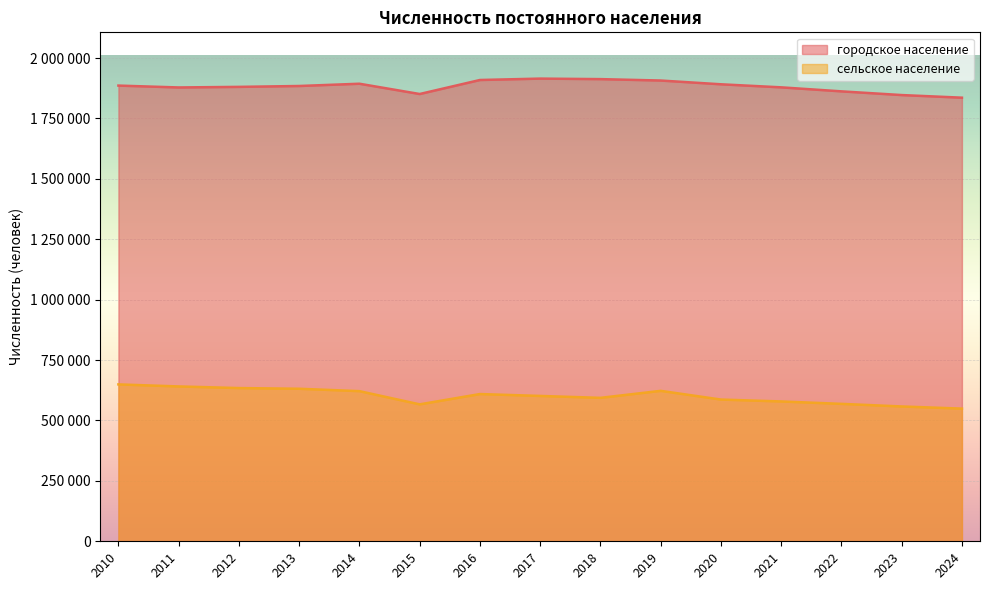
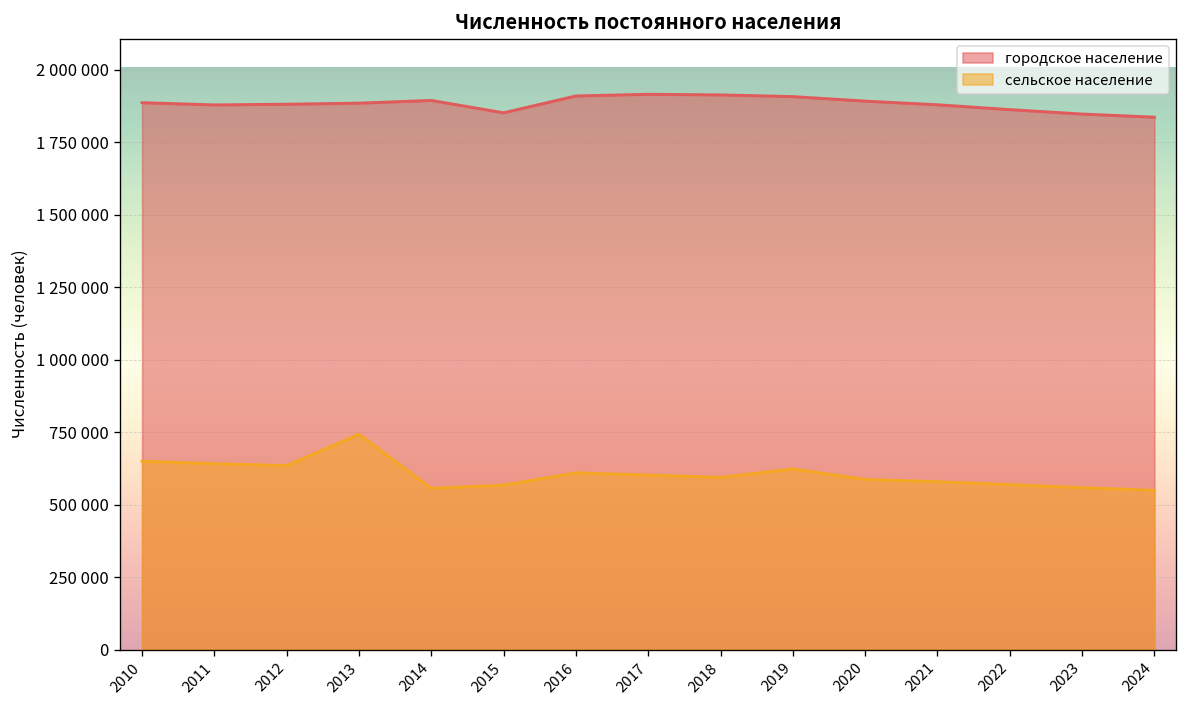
сельское население, 2013: 630000 -> 740000
сельское население, 2014: 620000 -> 560000
